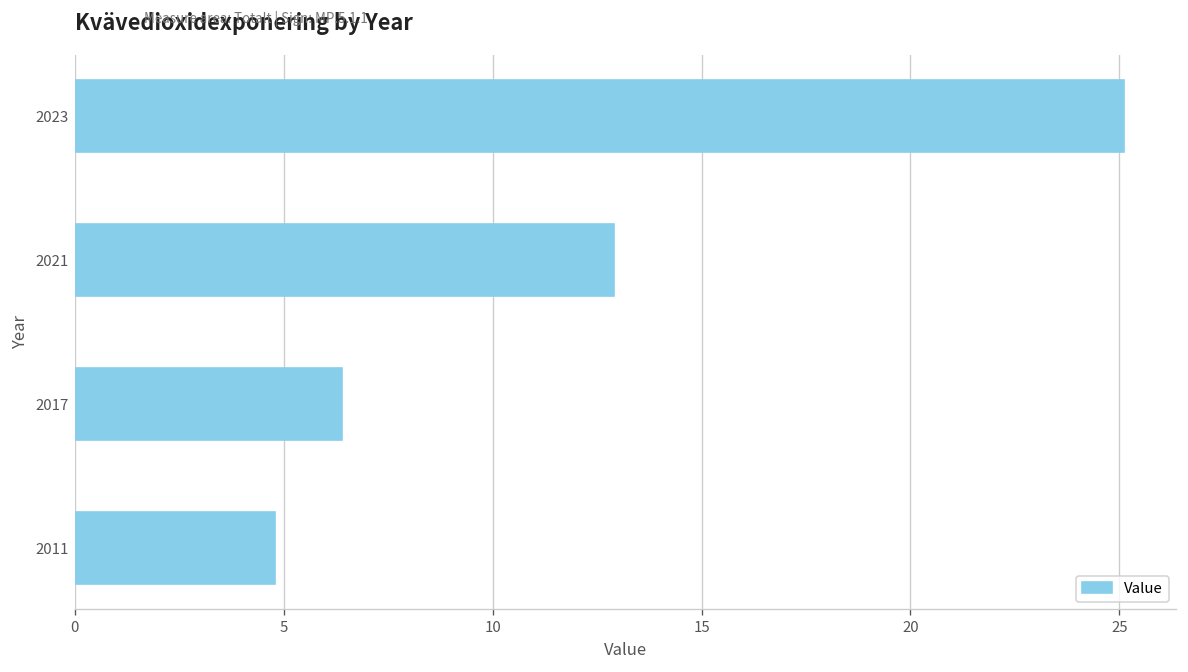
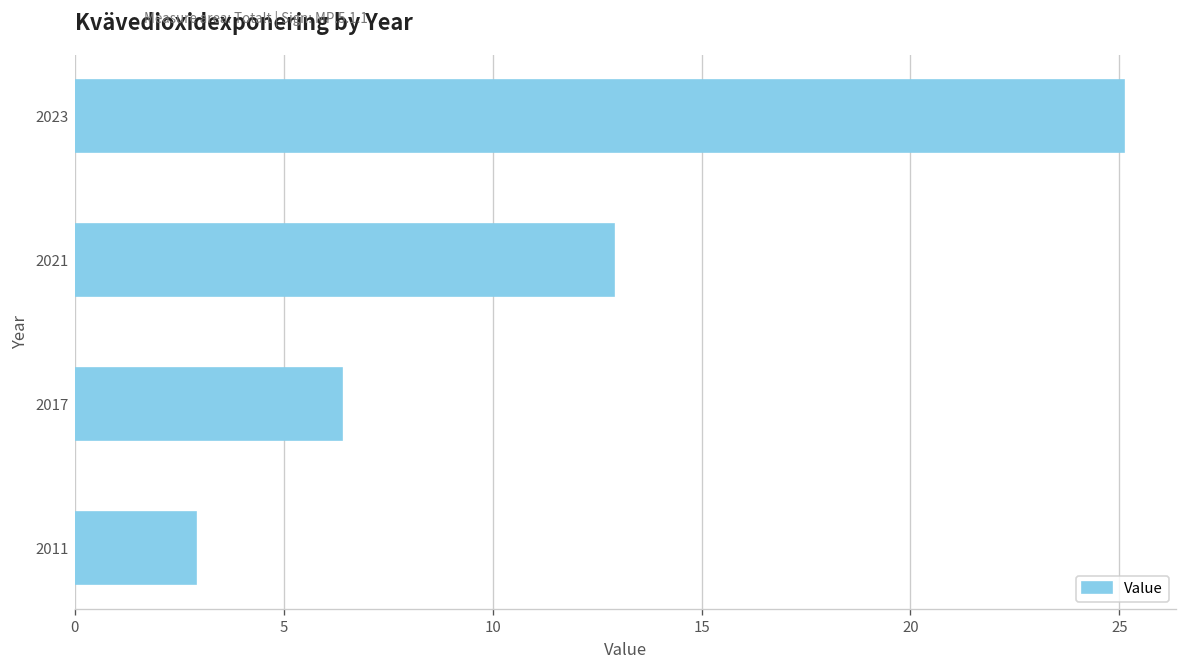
2011: 4.8 -> 2.9
